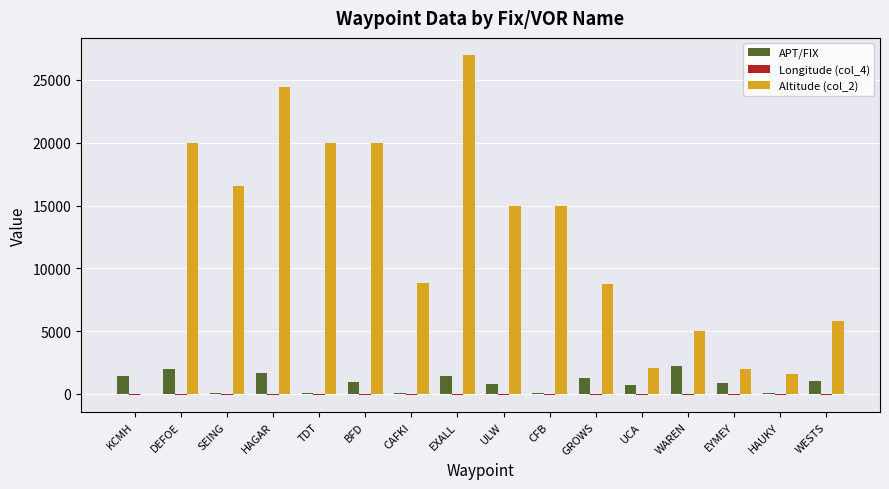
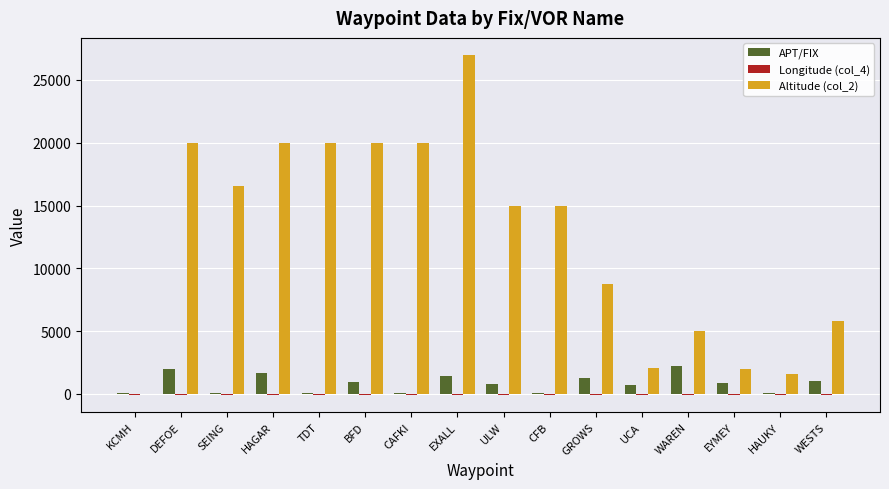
APT/FIX, KCMH: 1400 -> 0
Altitude (col_2), HAGAR: 24500 -> 20000
Altitude (col_2), CAFKI: 8800 -> 20000
